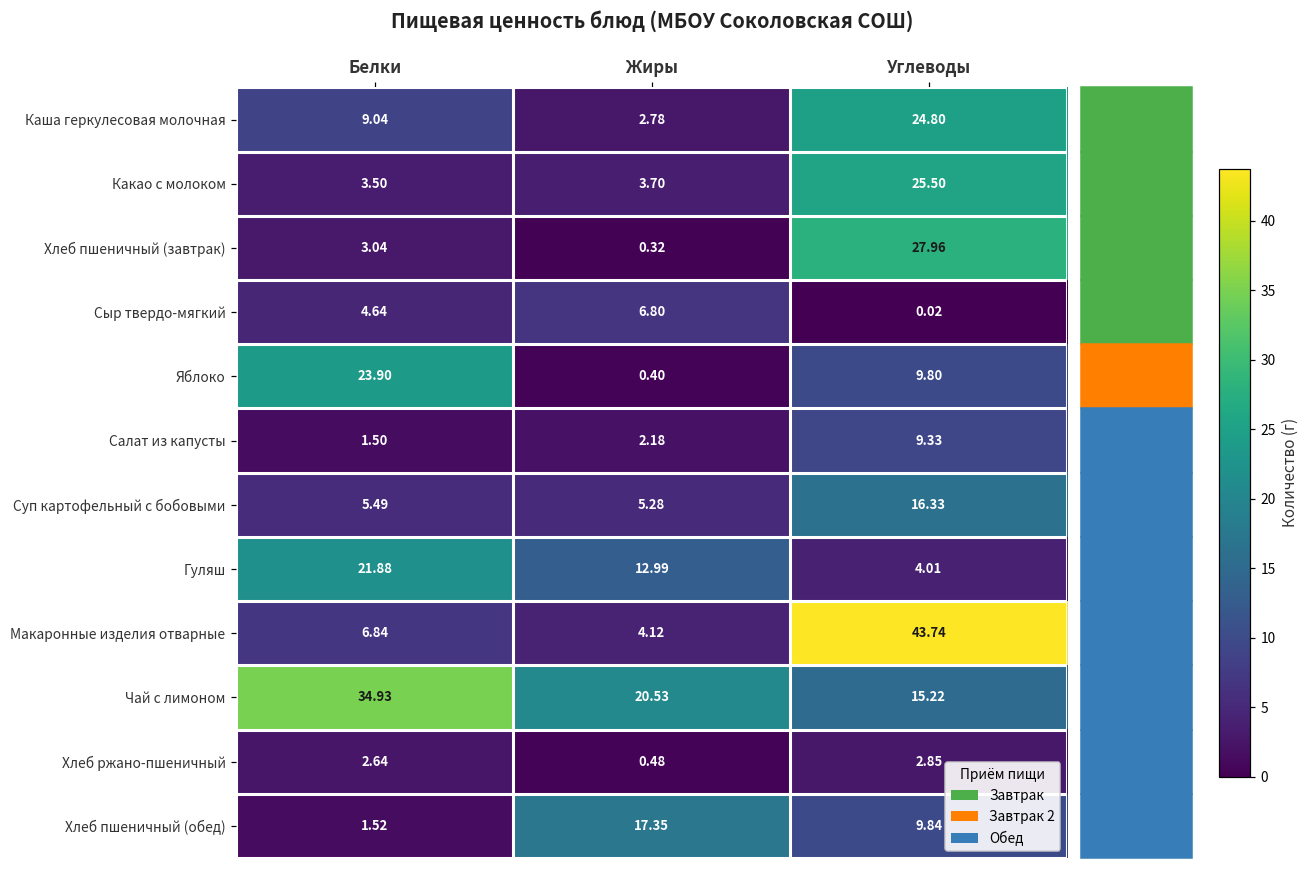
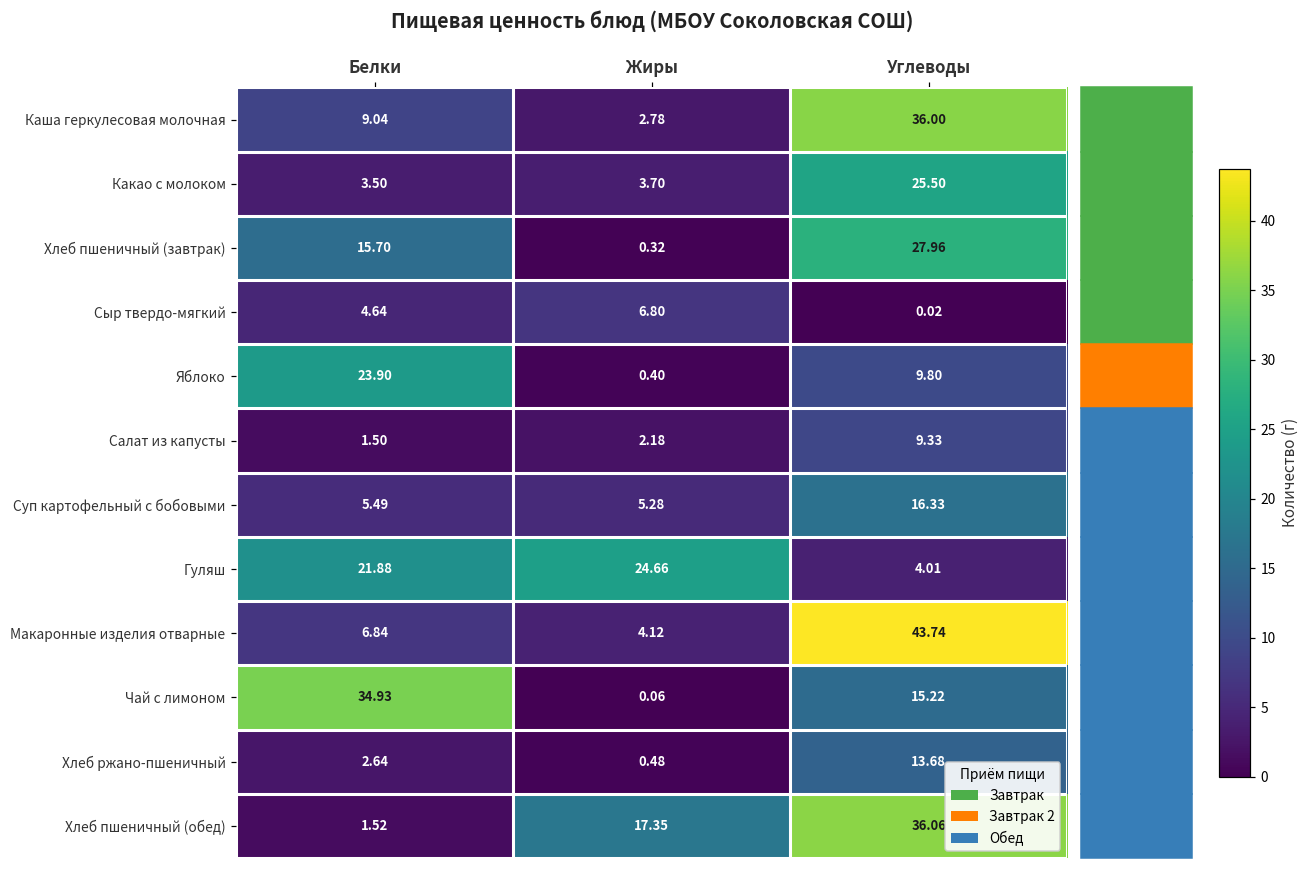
Каша геркулесовая молочная, Углеводы: 24.80 -> 36.00
Хлеб пшеничный (завтрак), Белки: 3.04 -> 15.70
Гуляш, Жиры: 12.99 -> 24.66
Чай с лимоном, Жиры: 20.53 -> 0.06
Хлеб ржано-пшеничный, Углеводы: 2.85 -> 13.68
Хлеб пшеничный (обед), Углеводы: 9.84 -> 36.06
